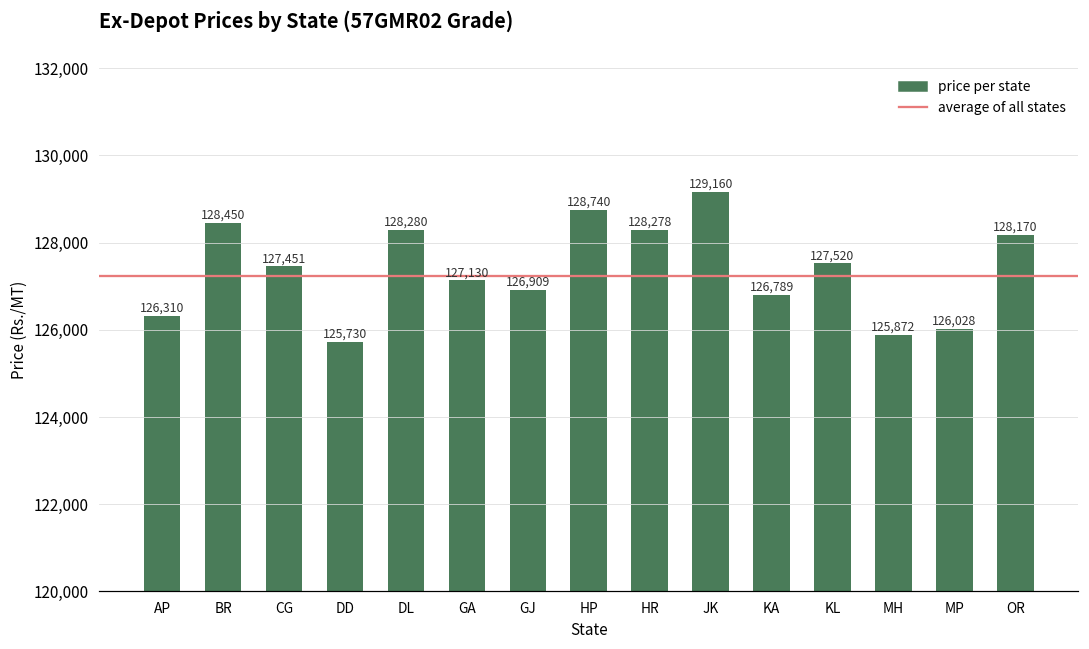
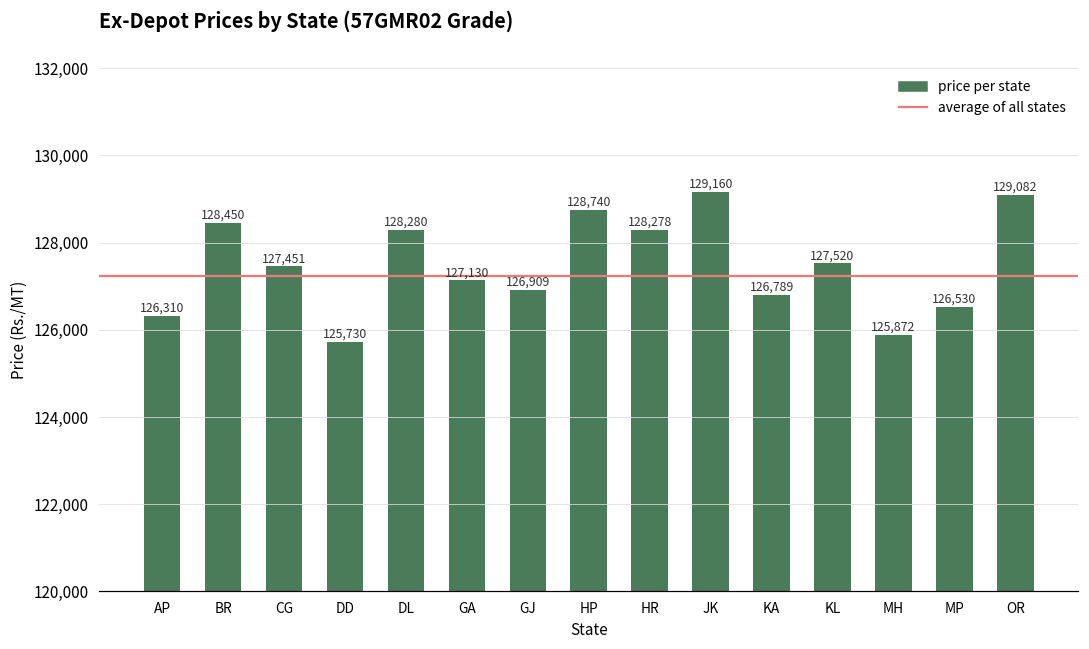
MP: 126,028 -> 126,530
OR: 128,170 -> 129,082
